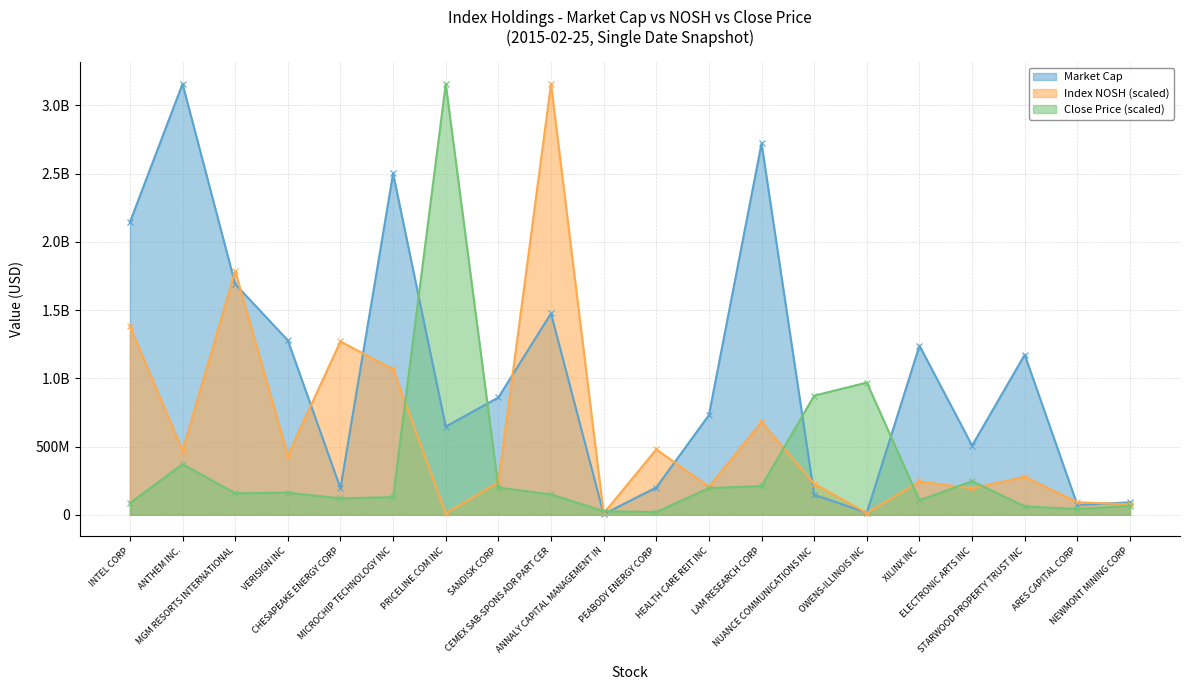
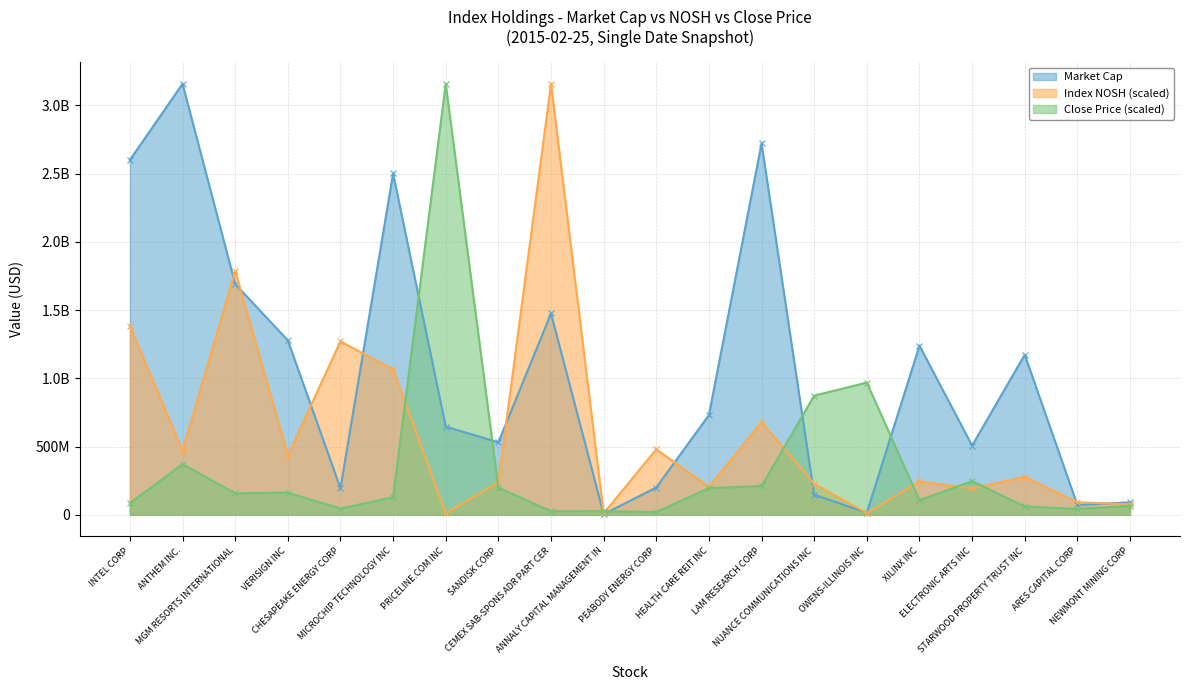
Market Cap, INTEL CORP: 2140000000 -> 2600000000
Close Price (scaled), CHESAPEAKE ENERGY CORP: 120000000 -> 50000000
Market Cap, SANDISK CORP: 860000000 -> 530000000
Close Price (scaled), CEMEX SAB-SPONS ADR PART CER: 150000000 -> 30000000
